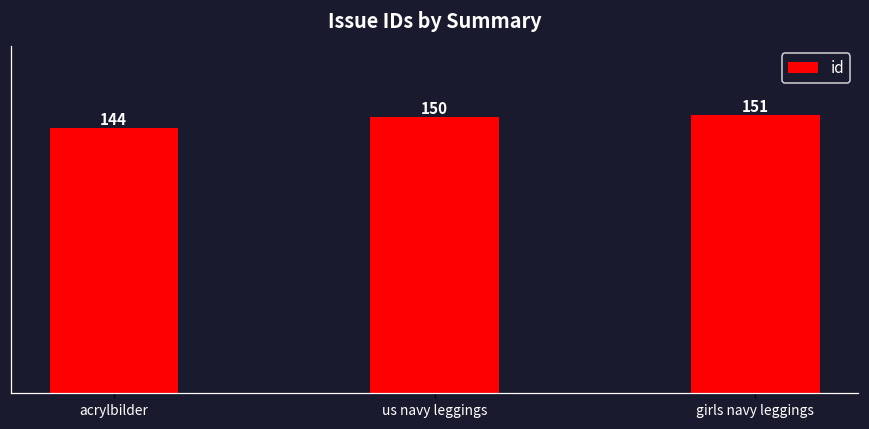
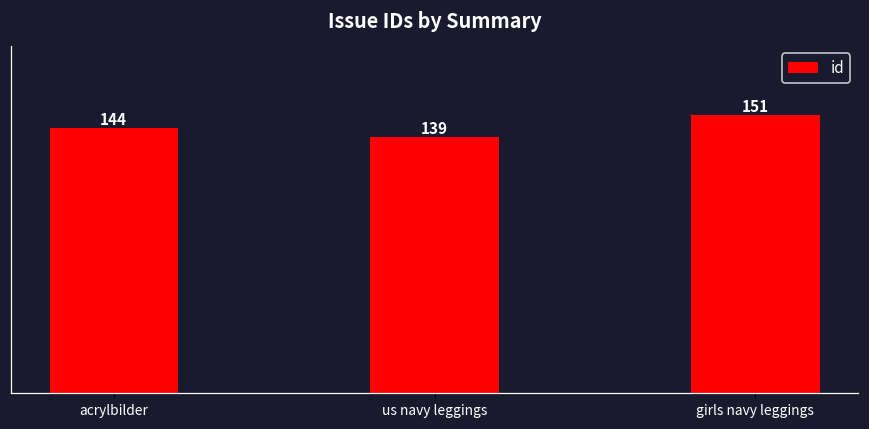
us navy leggings: 150 -> 139
